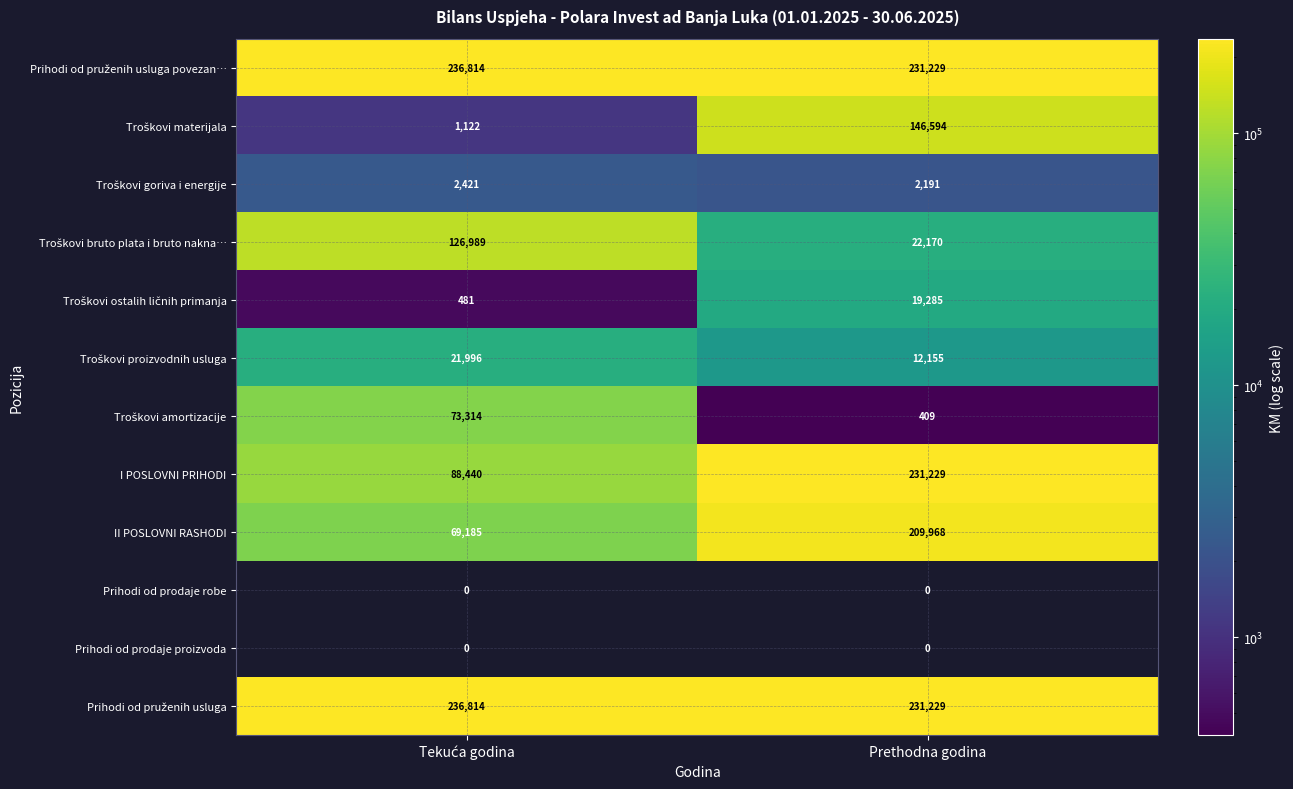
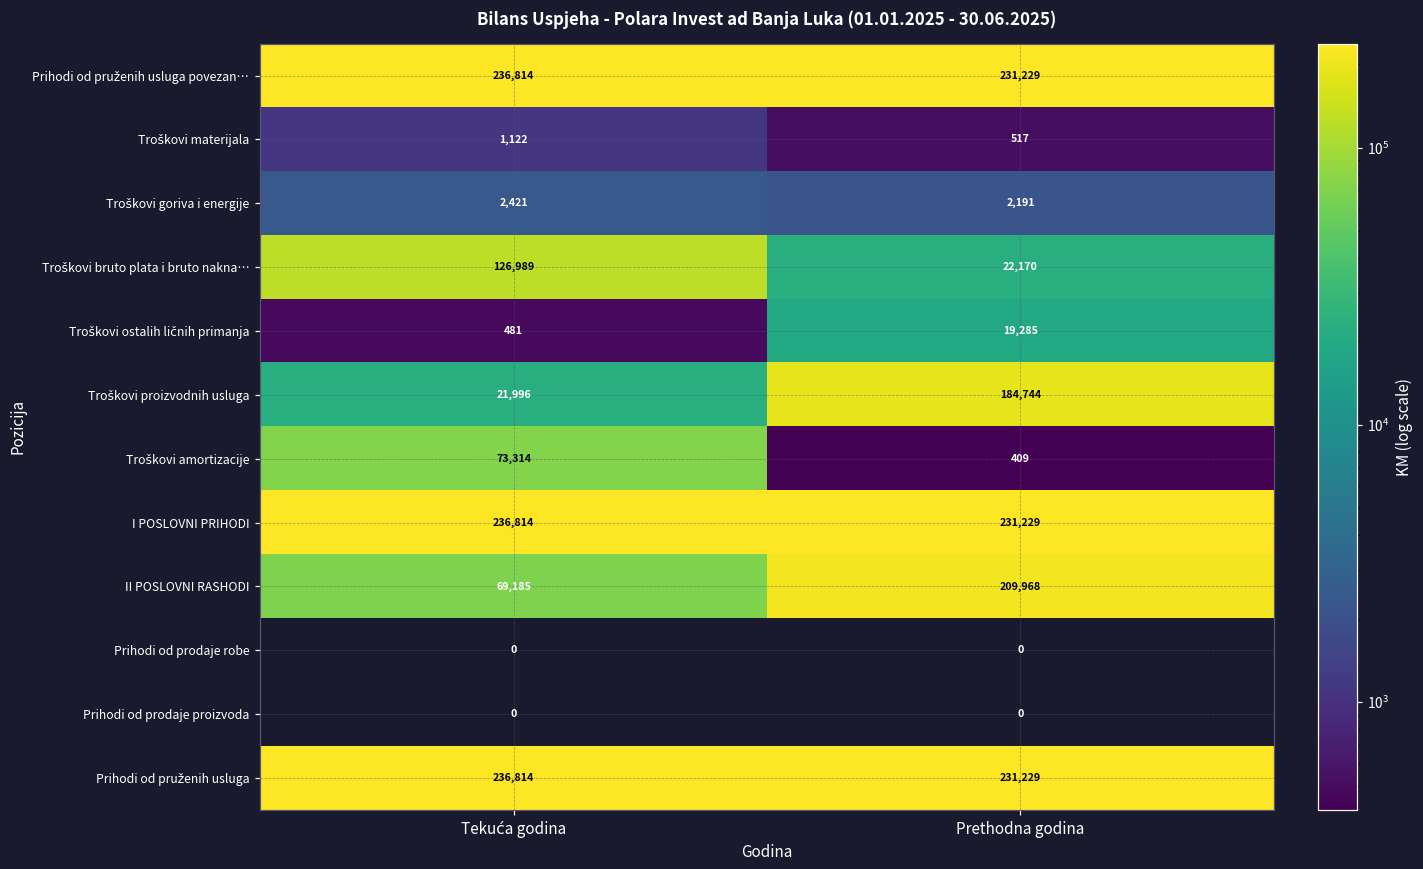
Troškovi materijala, Prethodna godina: 146,594 -> 517
Troškovi proizvodnih usluga, Prethodna godina: 12,155 -> 184,744
I POSLOVNI PRIHODI, Tekuća godina: 88,440 -> 236,814
